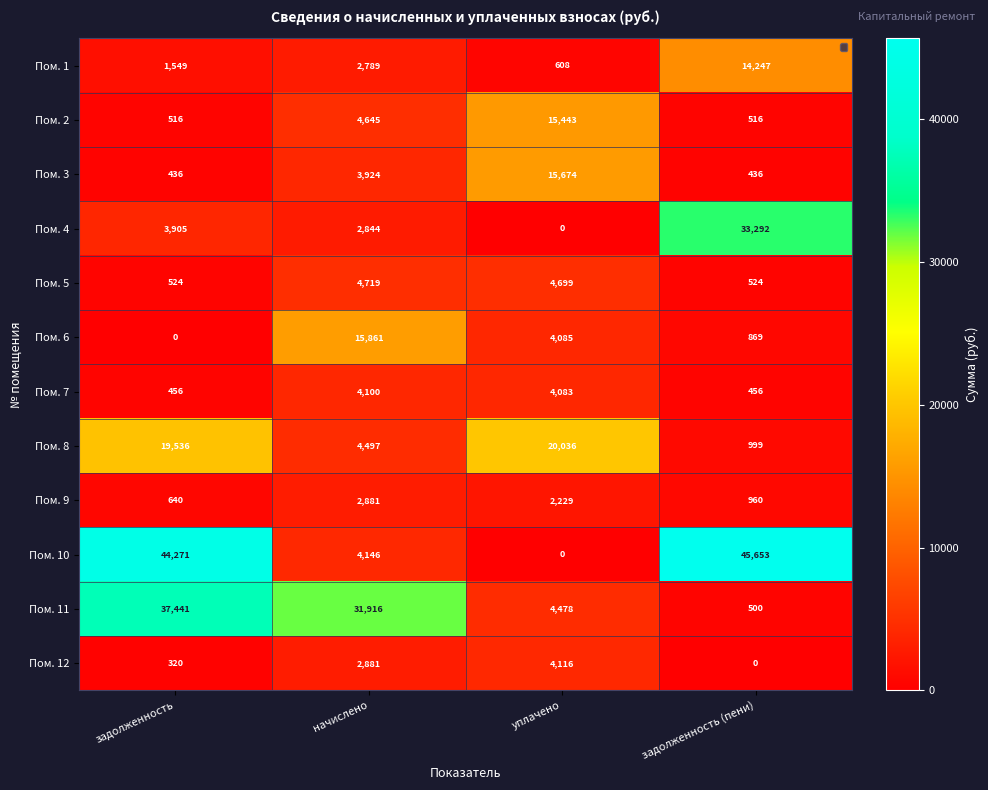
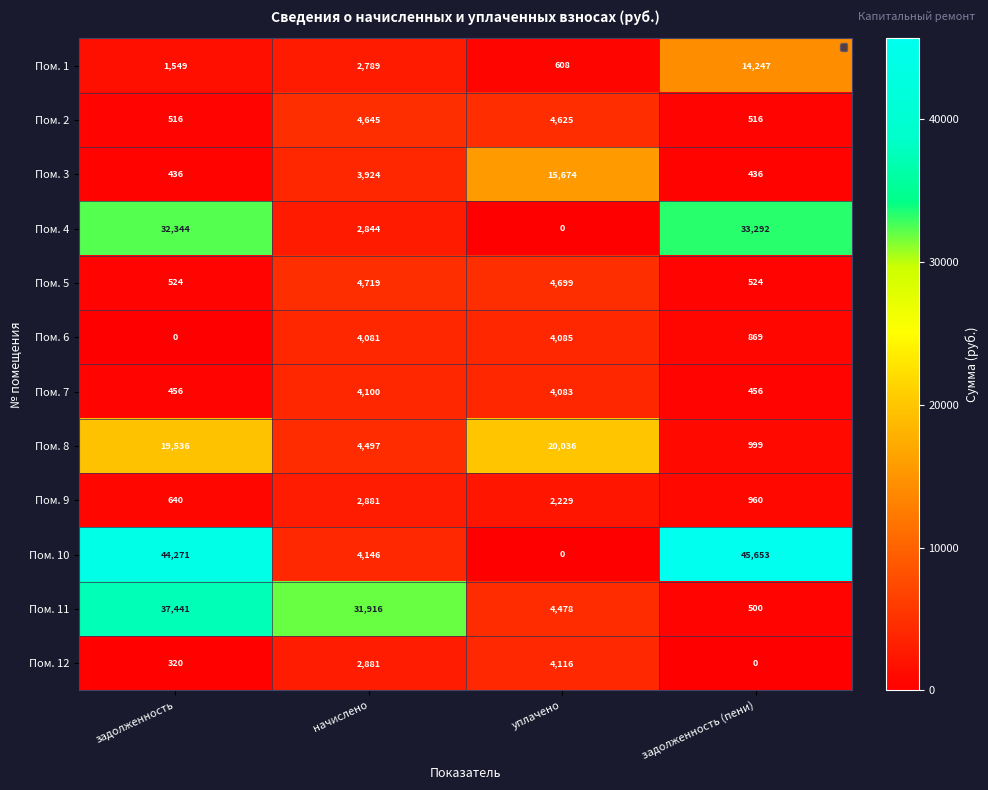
Пом. 2, уплачено: 15,443 -> 4,625
Пом. 4, задолженность: 3,905 -> 32,344
Пом. 6, начислено: 15,861 -> 4,081
